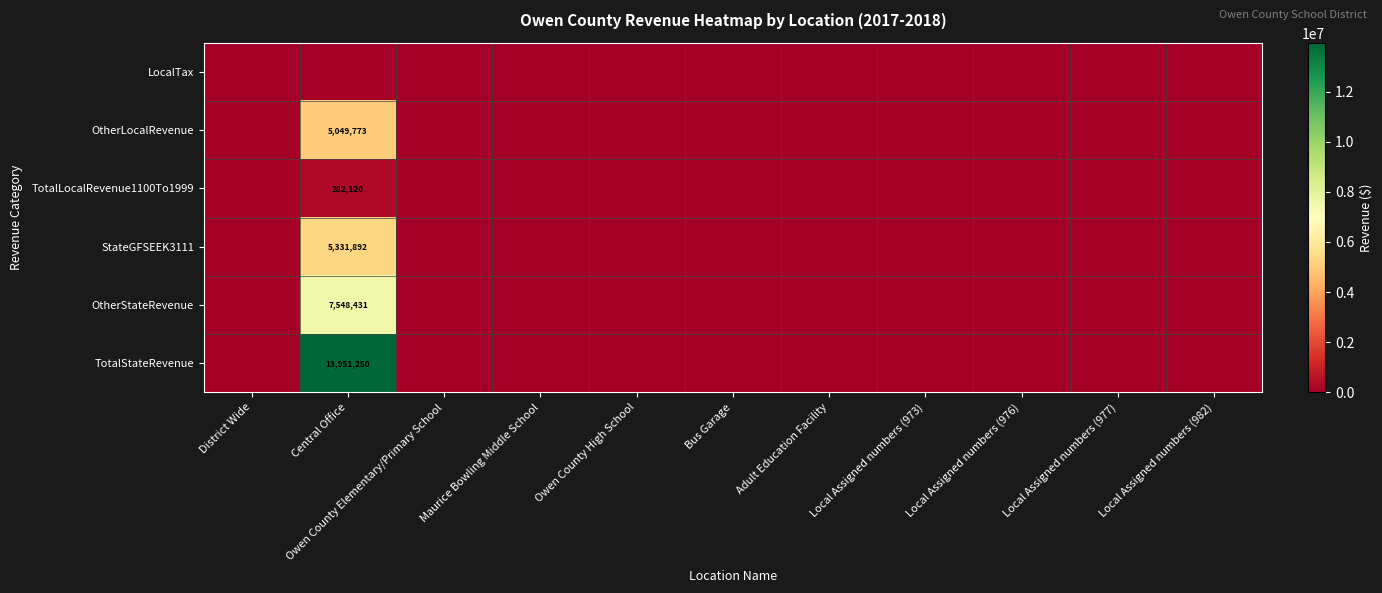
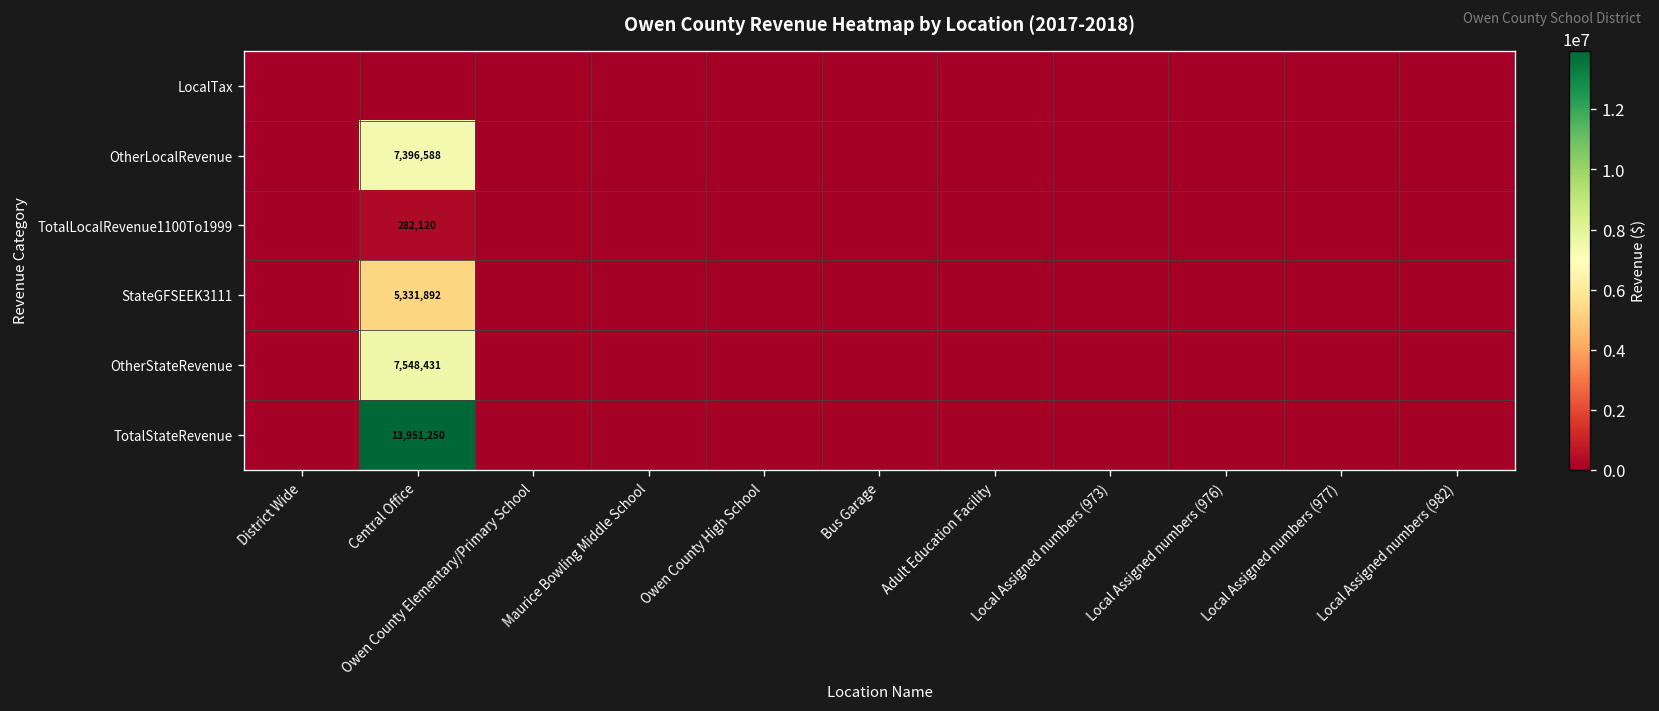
OtherLocalRevenue, Central Office: 5,049,773 -> 7,396,588
